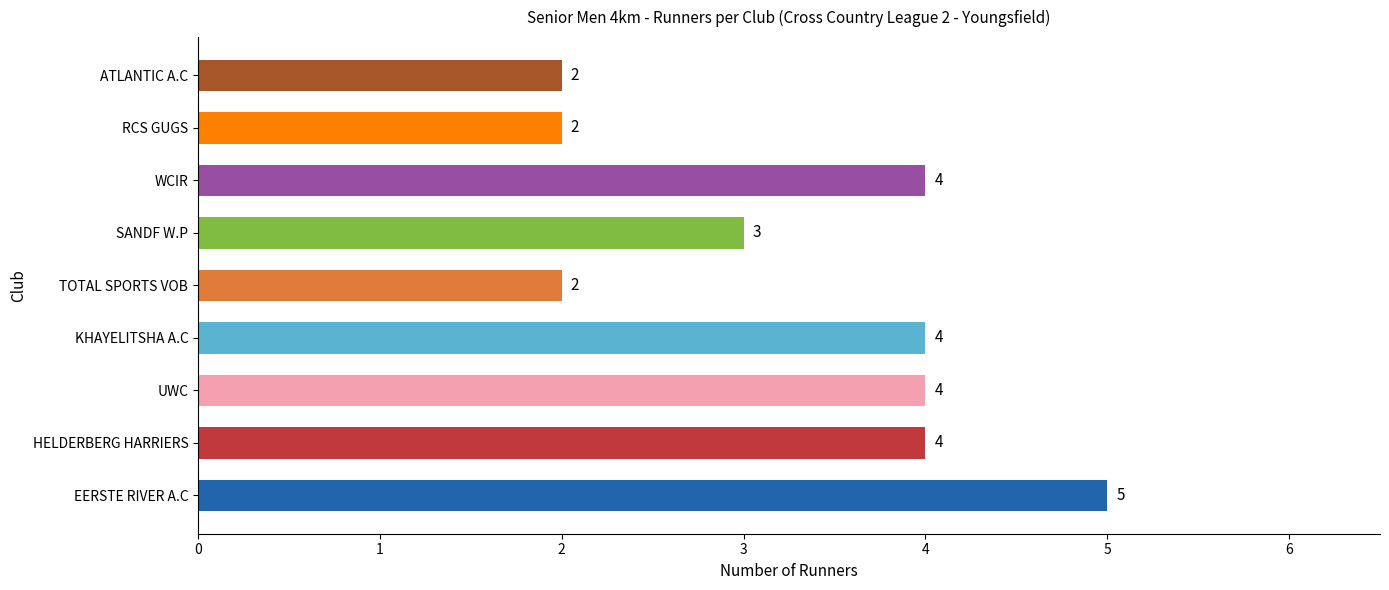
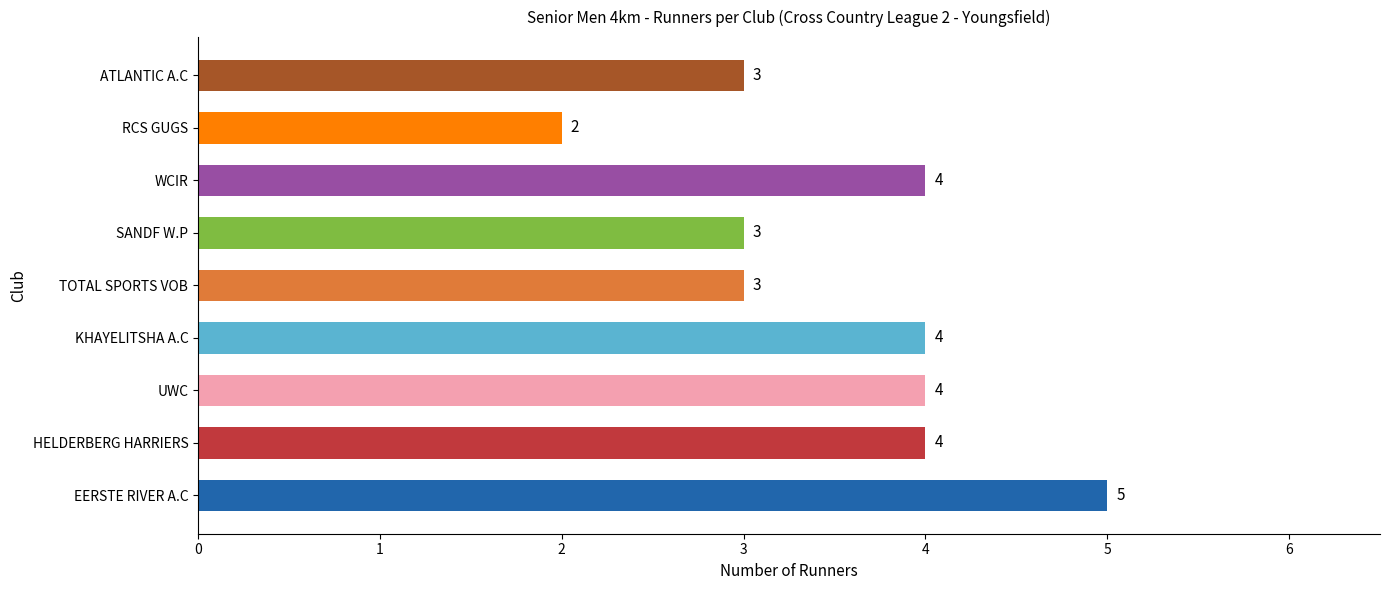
ATLANTIC A.C: 2 -> 3
TOTAL SPORTS VOB: 2 -> 3
